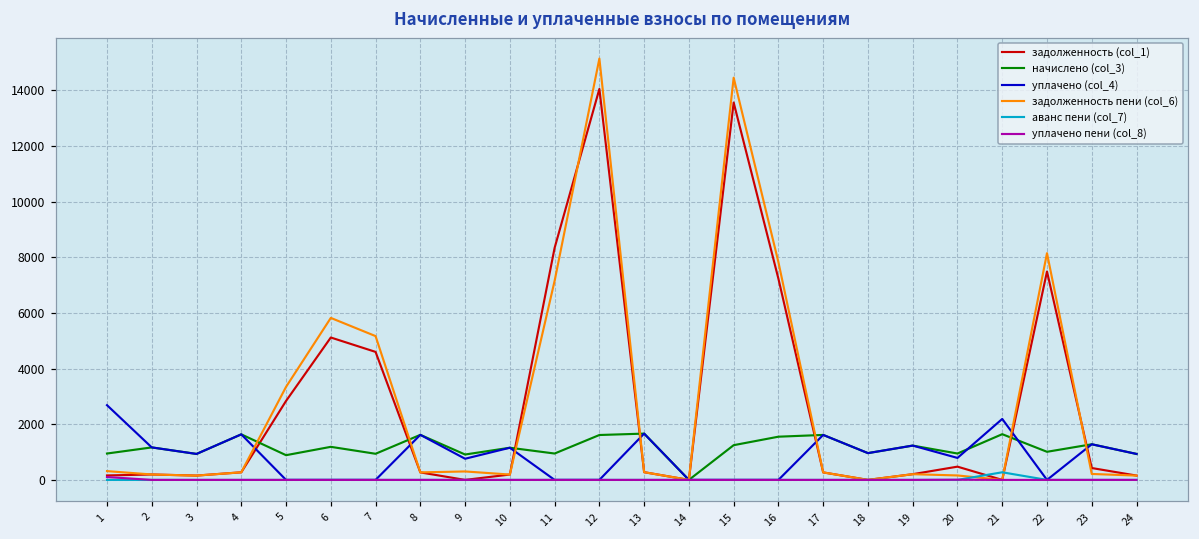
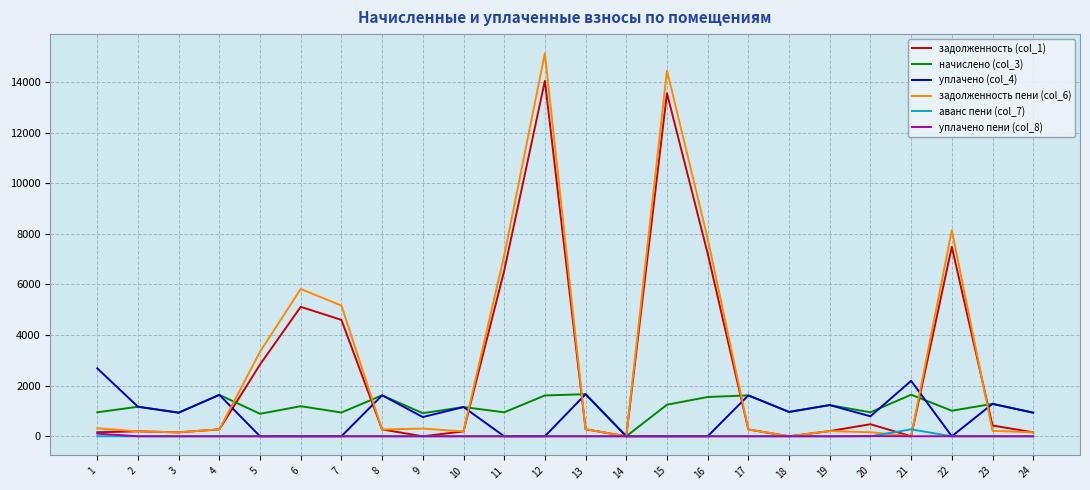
задолженность (col_1), 11: 8300 -> 6500
